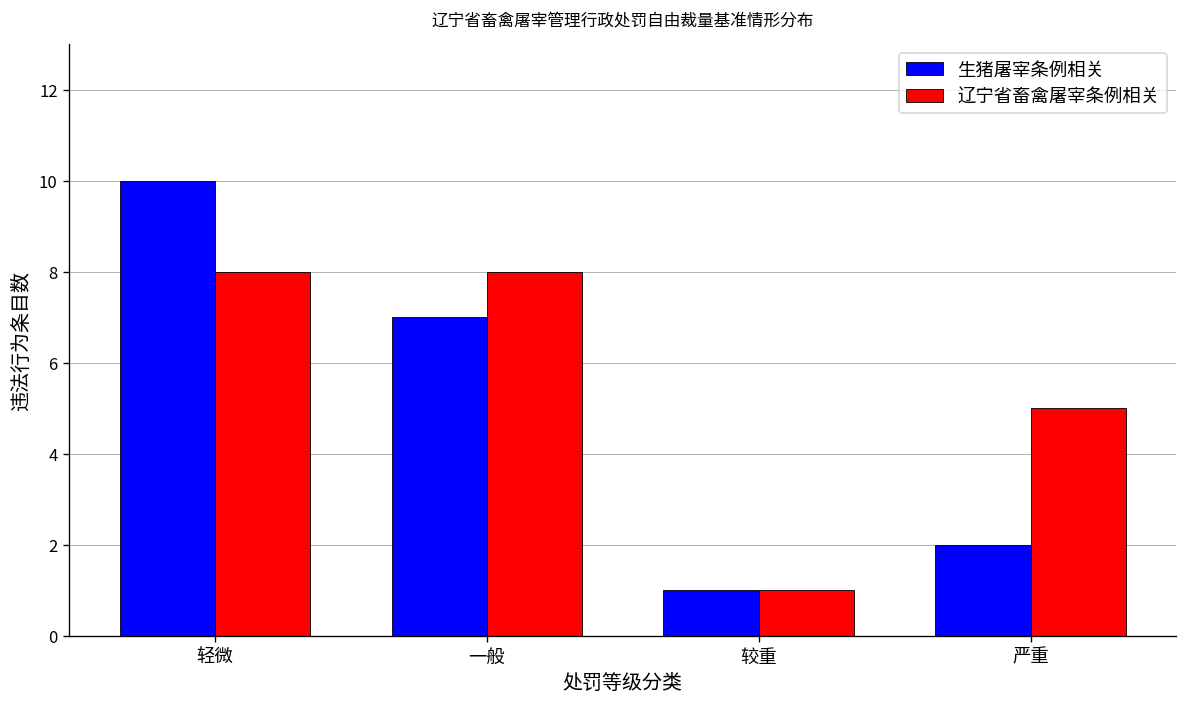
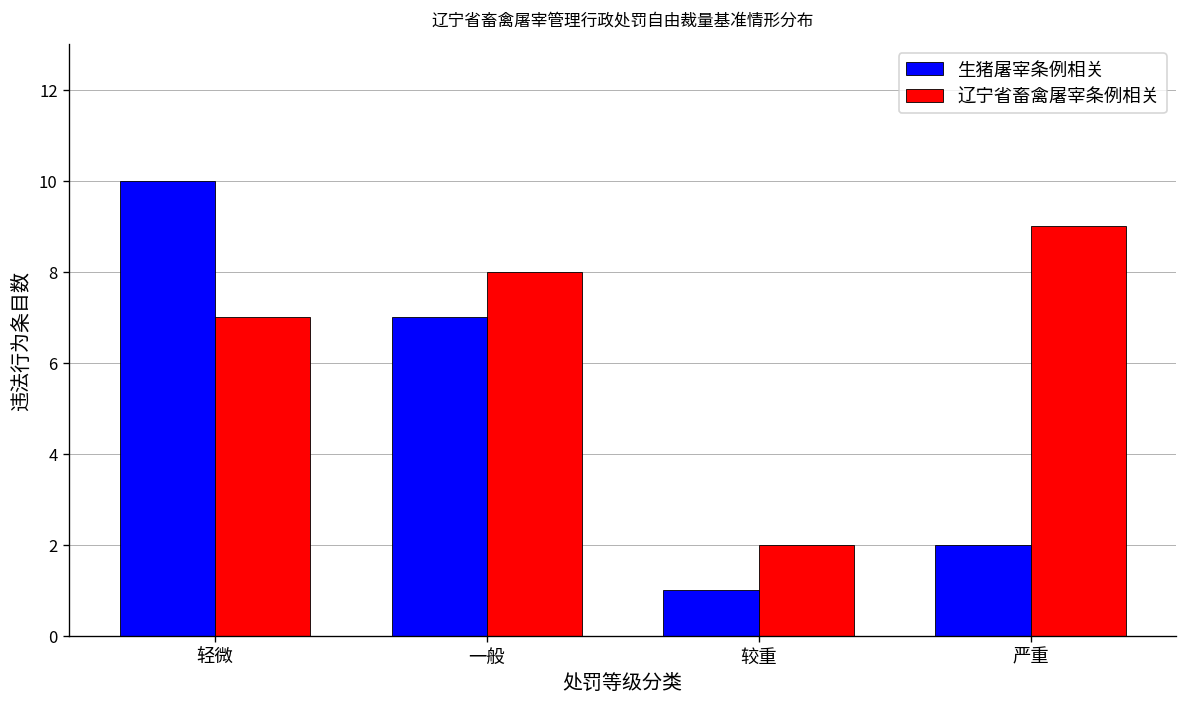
辽宁省畜禽屠宰条例相关, 轻微: 8 -> 7
辽宁省畜禽屠宰条例相关, 较重: 1 -> 2
辽宁省畜禽屠宰条例相关, 严重: 5 -> 9
